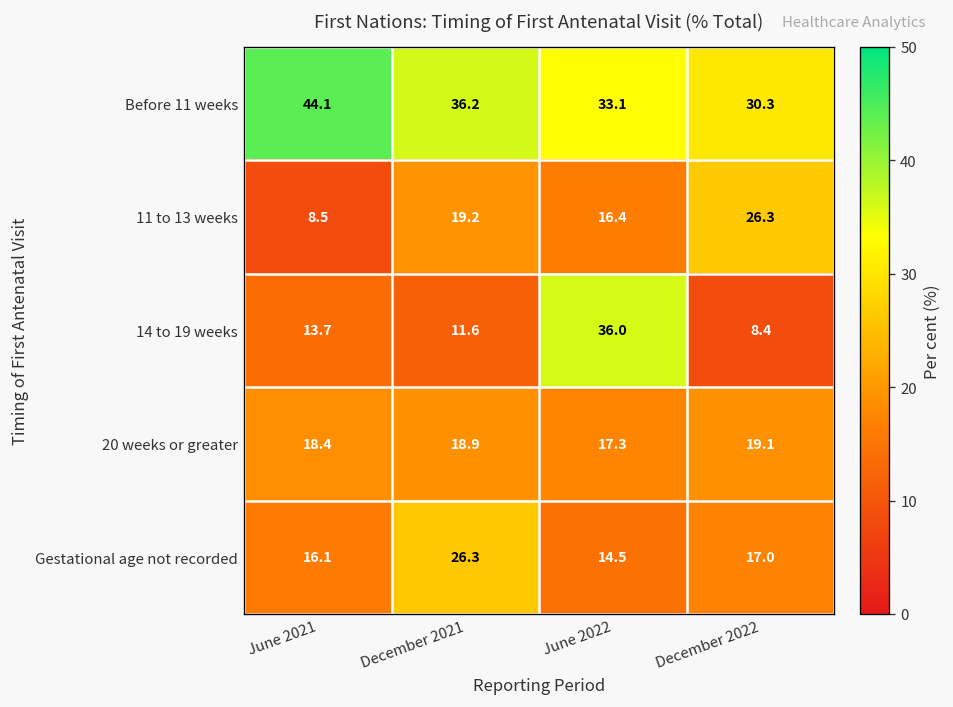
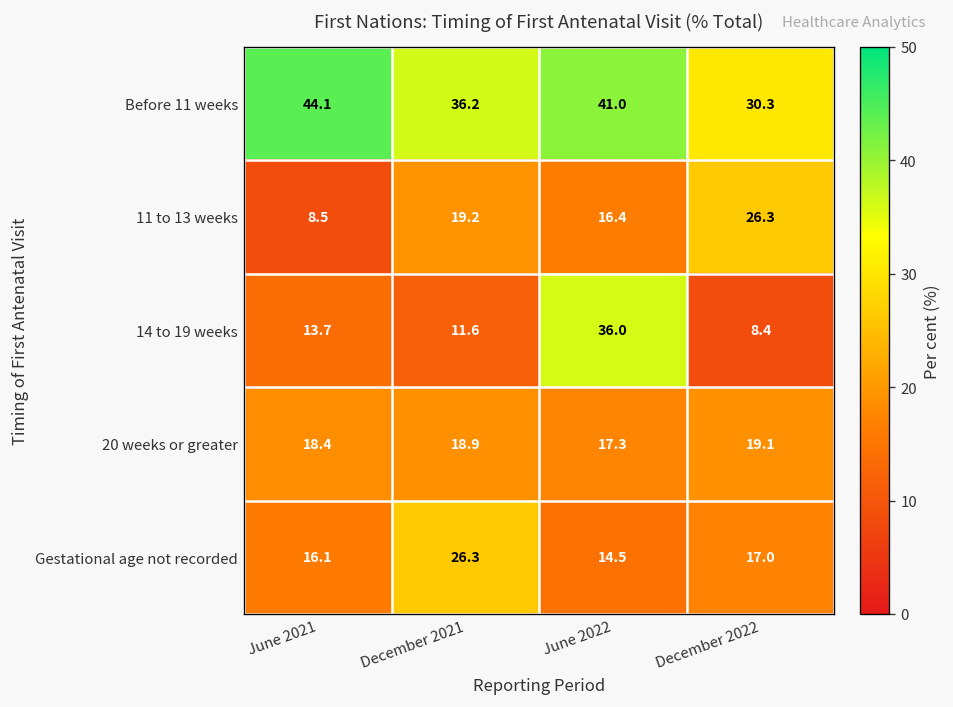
Before 11 weeks, June 2022: 33.1 -> 41.0
